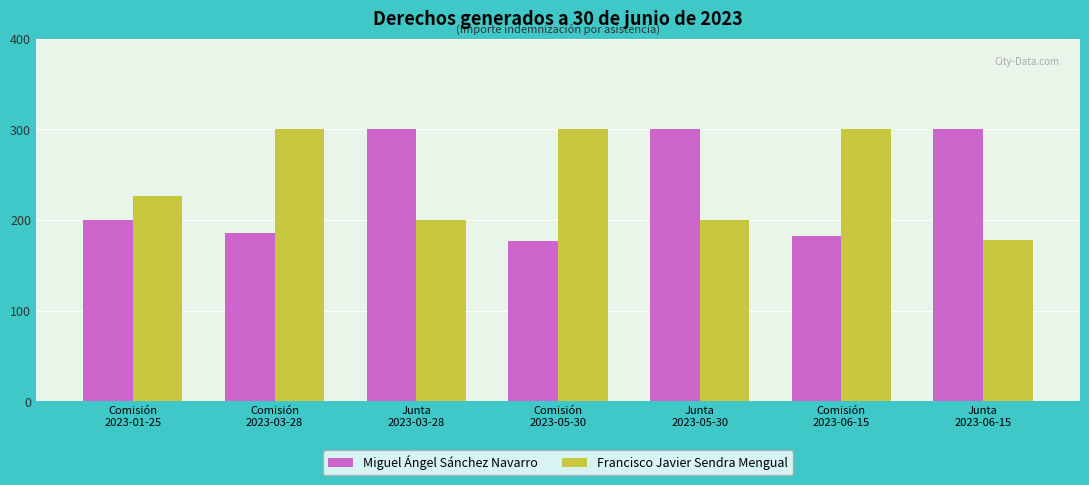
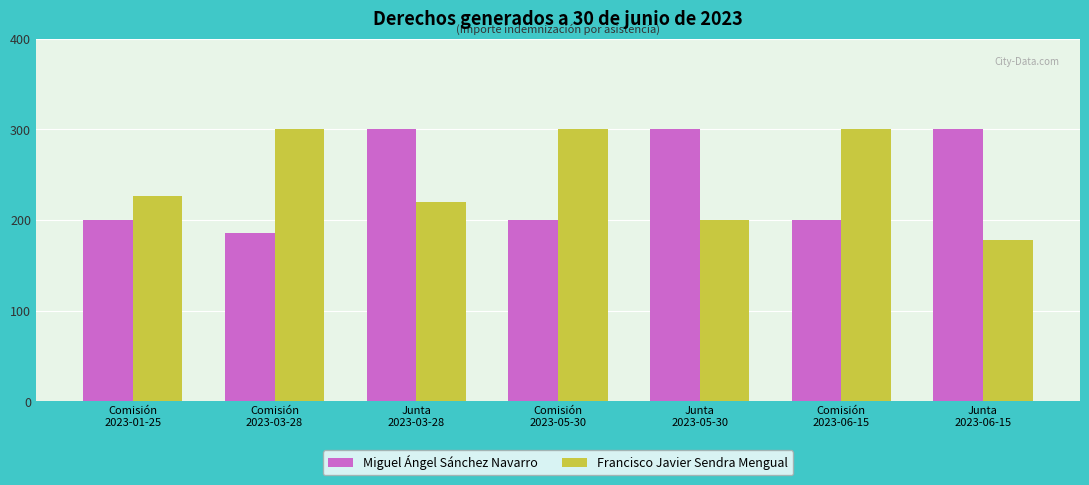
Francisco Javier Sendra Mengual, Junta 2023-03-28: 200 -> 220
Miguel Ángel Sánchez Navarro, Comisión 2023-05-30: 180 -> 200
Miguel Ángel Sánchez Navarro, Comisión 2023-06-15: 180 -> 200
